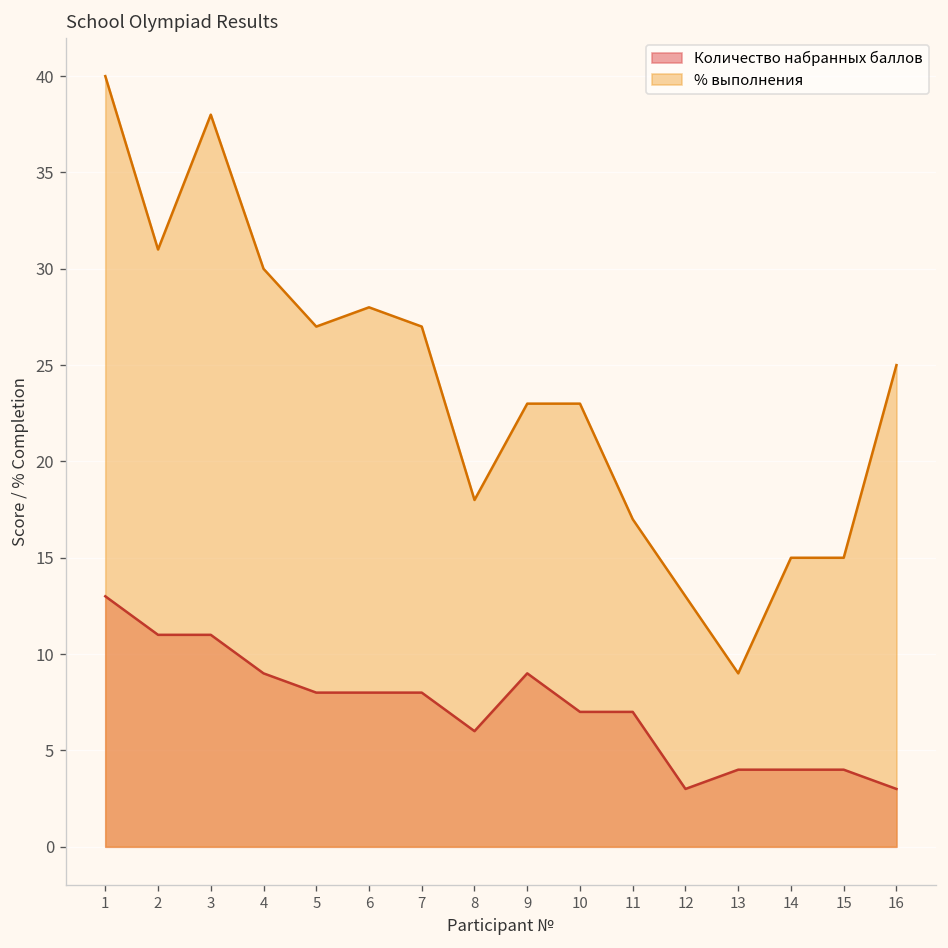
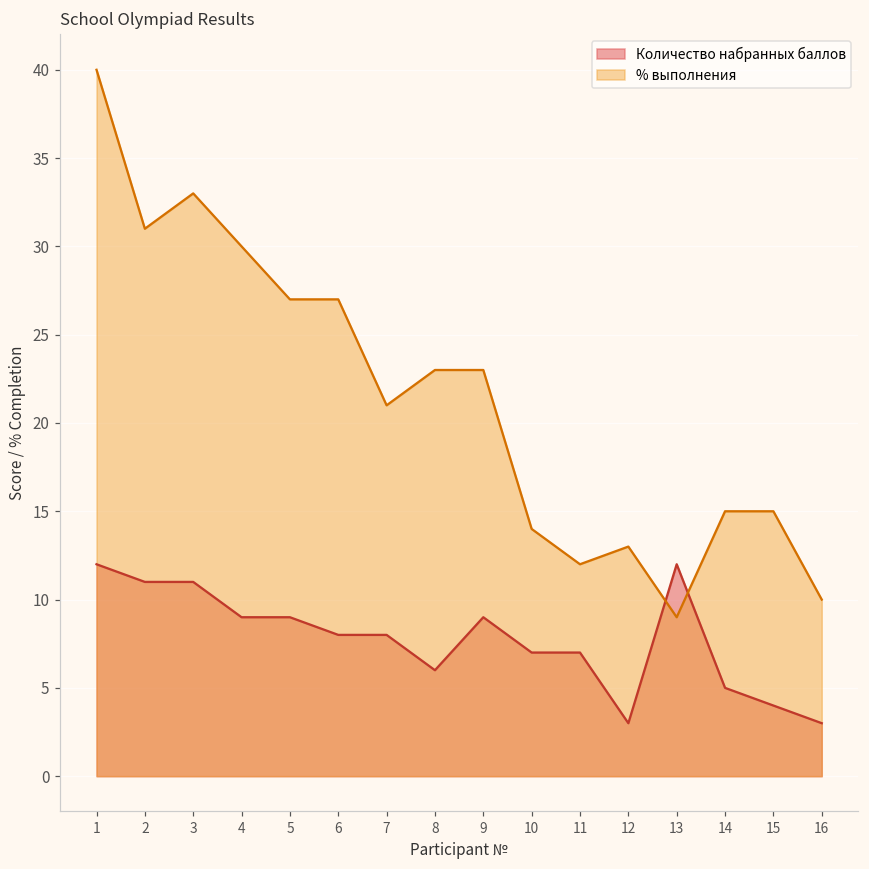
Количество набранных баллов, 1: 13 -> 12
% выполнения, 3: 38 -> 33
Количество набранных баллов, 5: 8 -> 9
% выполнения, 6: 28 -> 27
% выполнения, 7: 27 -> 21
% выполнения, 8: 18 -> 23
% выполнения, 10: 23 -> 14
% выполнения, 11: 17 -> 12
Количество набранных баллов, 13: 4 -> 12
Количество набранных баллов, 14: 4 -> 5
% выполнения, 16: 25 -> 10
